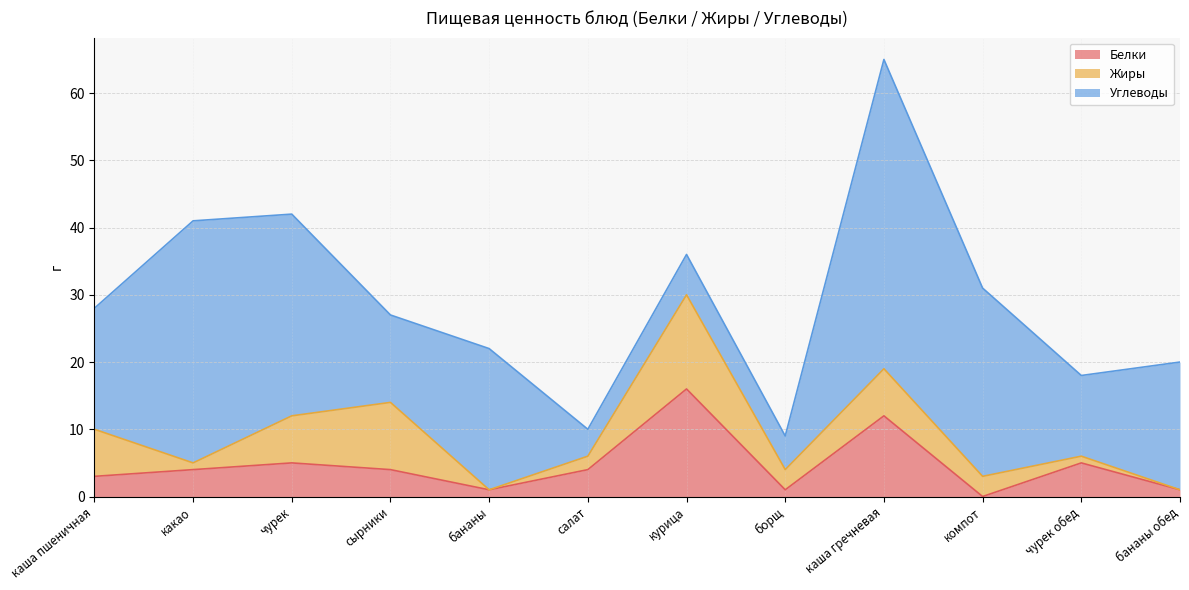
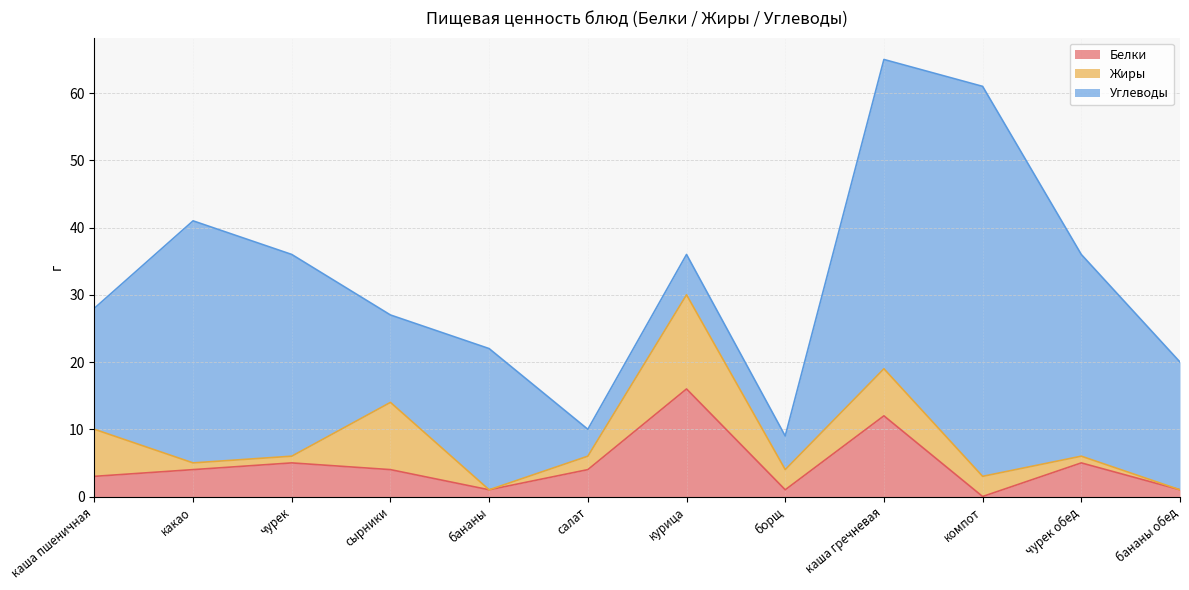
Жиры, чурек: 7 -> 1
Углеводы, компот: 28 -> 58
Углеводы, чурек обед: 12 -> 30
